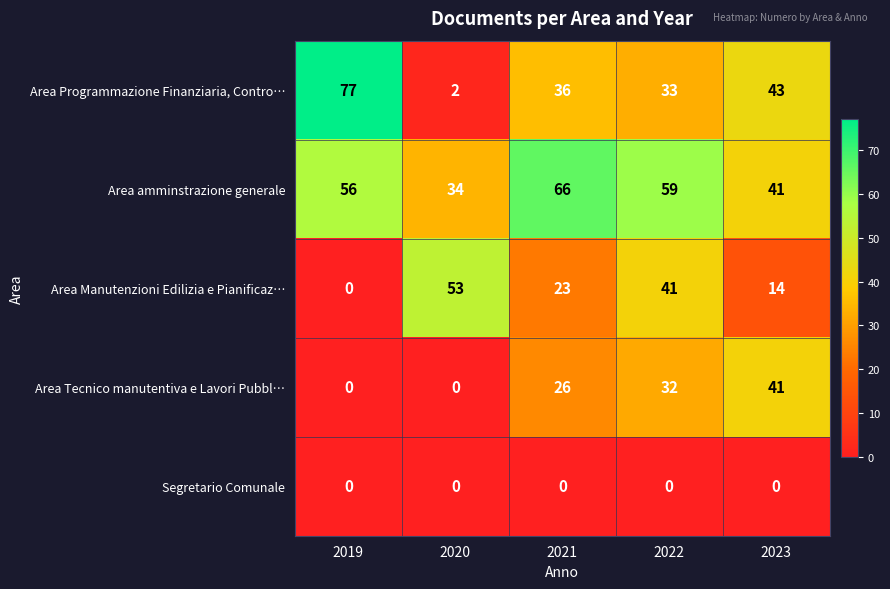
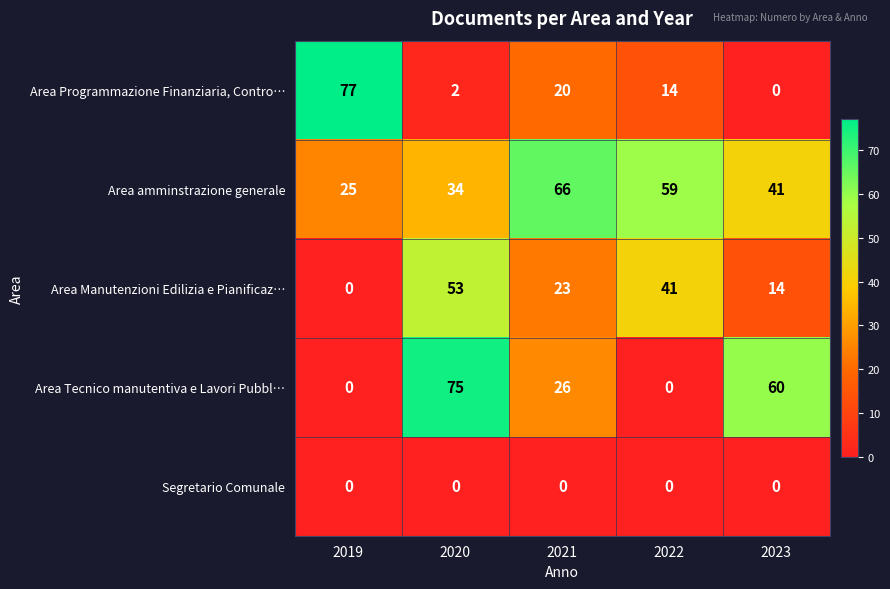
Area Programmazione Finanziaria, Contro…, 2021: 36 -> 20
Area Programmazione Finanziaria, Contro…, 2022: 33 -> 14
Area Programmazione Finanziaria, Contro…, 2023: 43 -> 0
Area amminstrazione generale, 2019: 56 -> 25
Area Tecnico manutentiva e Lavori Pubbl…, 2020: 0 -> 75
Area Tecnico manutentiva e Lavori Pubbl…, 2022: 32 -> 0
Area Tecnico manutentiva e Lavori Pubbl…, 2023: 41 -> 60
